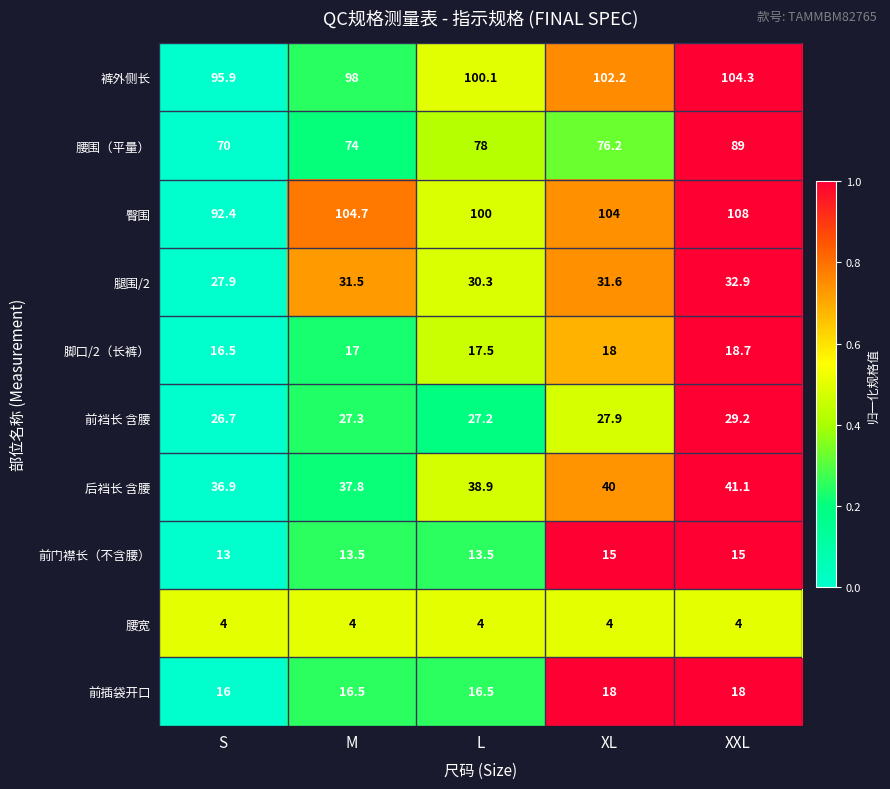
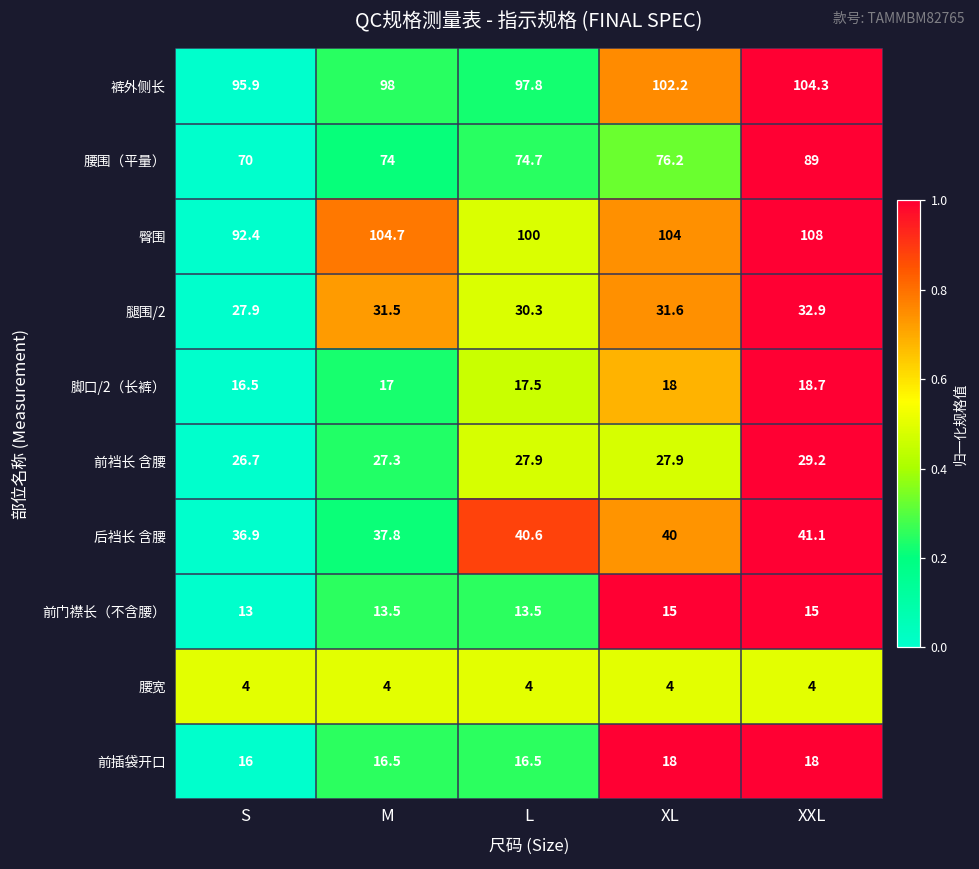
裤外侧长, L: 100.1 -> 97.8
腰围（平量）, L: 78 -> 74.7
前裆长 含腰, L: 27.2 -> 27.9
后裆长 含腰, L: 38.9 -> 40.6
